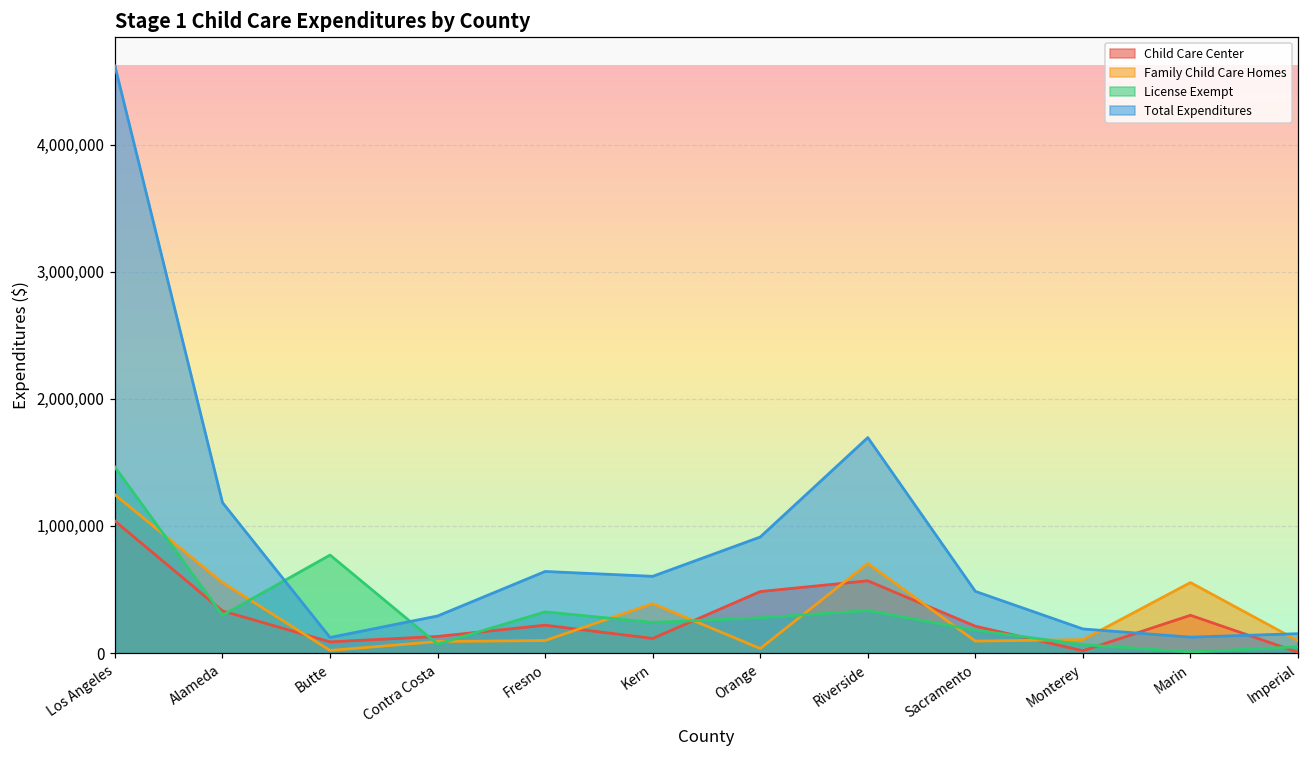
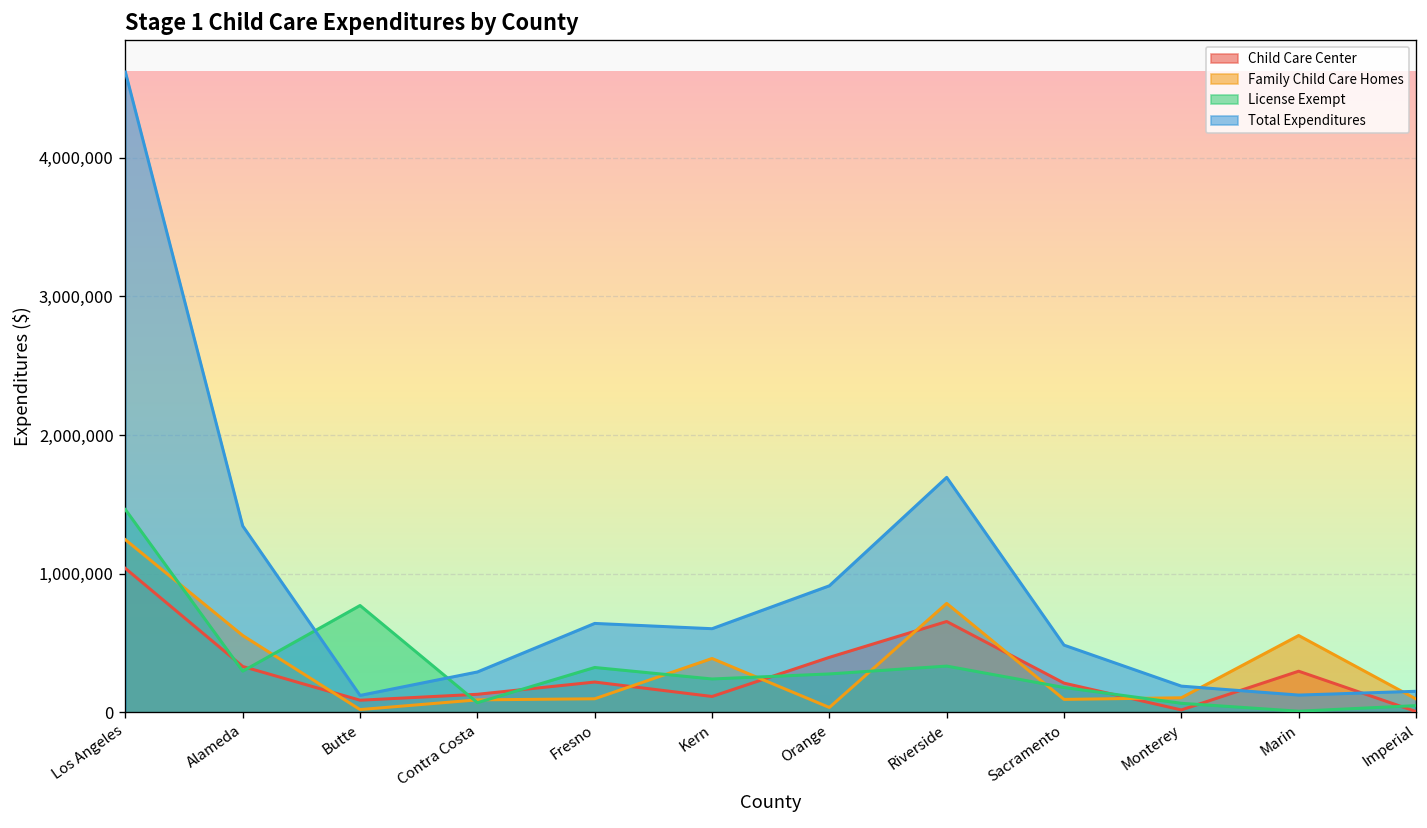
Total Expenditures, Alameda: 1,180,000 -> 1,340,000
Child Care Center, Orange: 480,000 -> 400,000
Child Care Center, Riverside: 570,000 -> 660,000
Family Child Care Homes, Riverside: 710,000 -> 790,000
